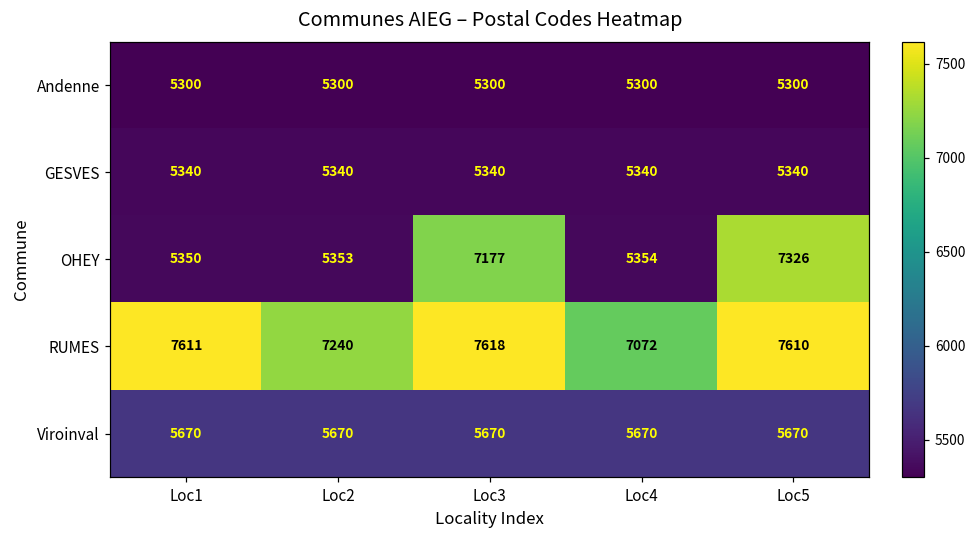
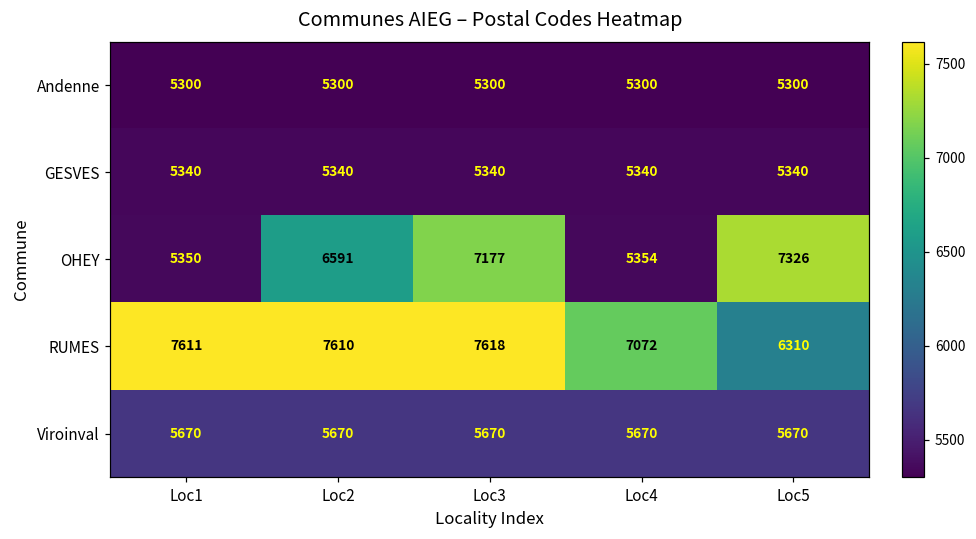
OHEY, Loc2: 5353 -> 6591
RUMES, Loc2: 7240 -> 7610
RUMES, Loc5: 7610 -> 6310
